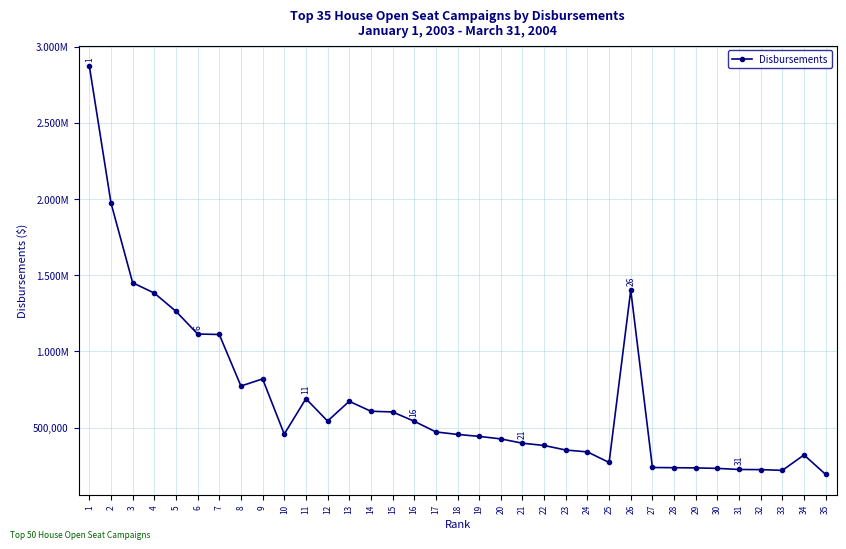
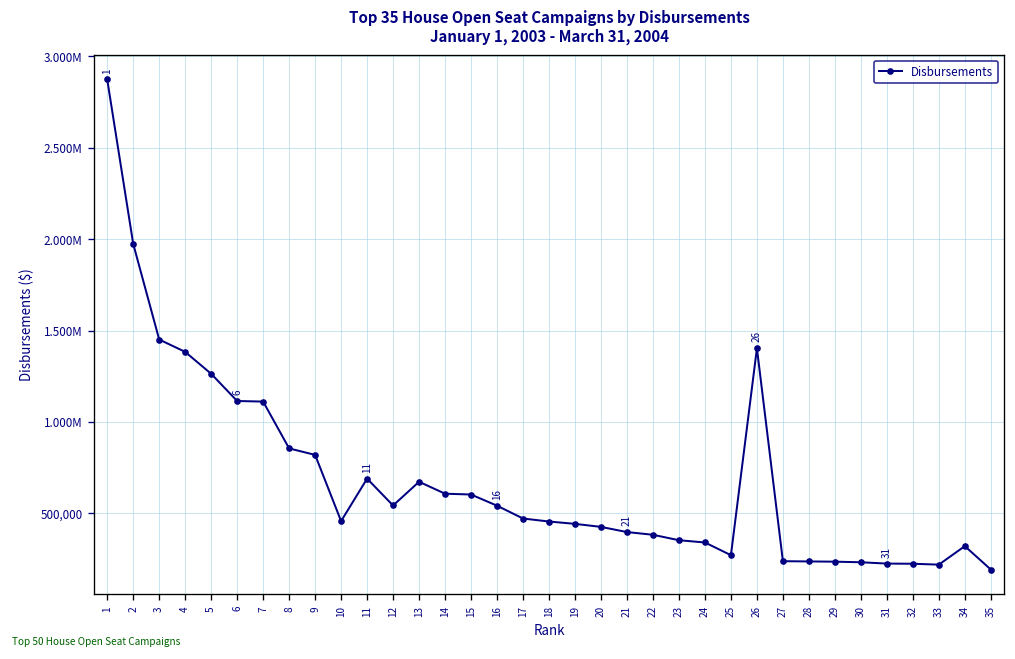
8: 770,000 -> 860,000
